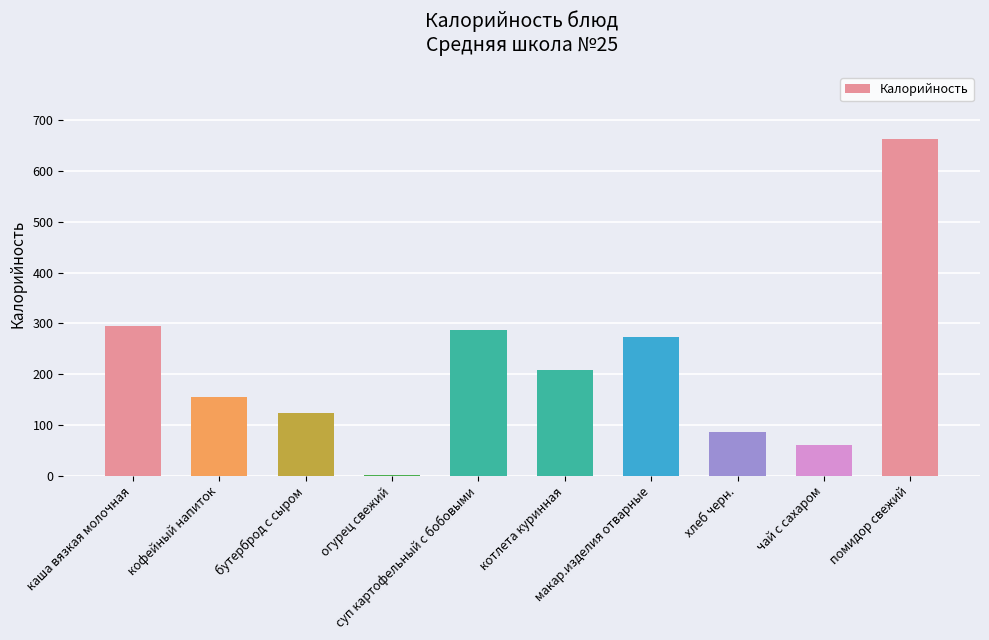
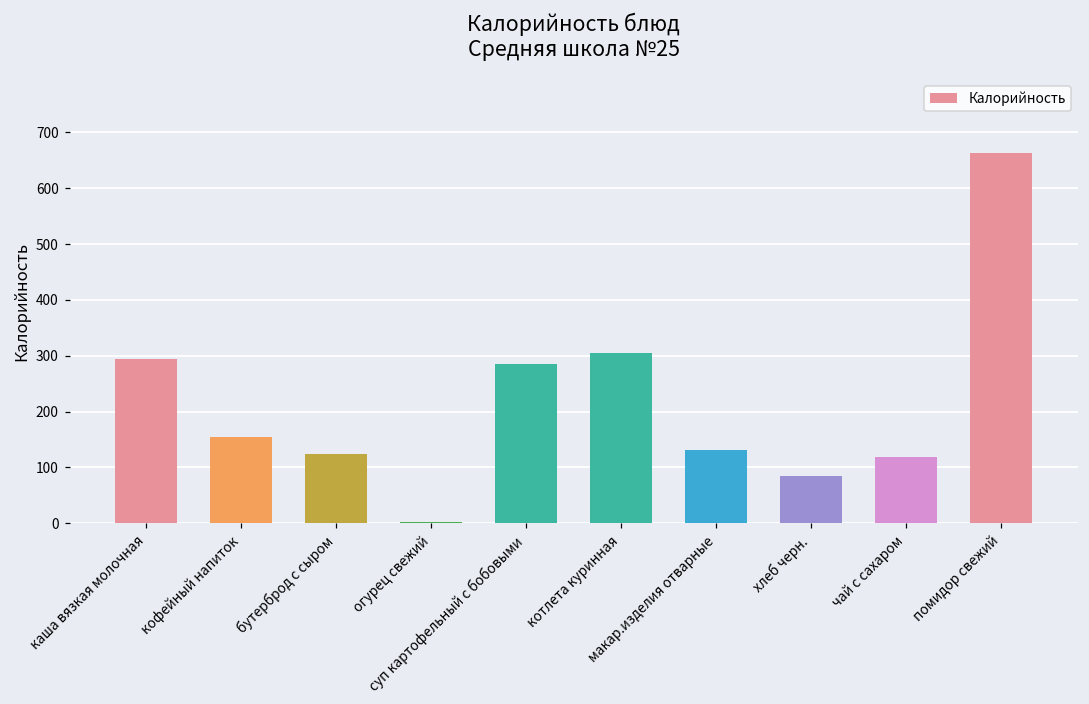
котлета куринная: 210 -> 310
макар.изделия отварные: 270 -> 130
чай с сахаром: 60 -> 120
